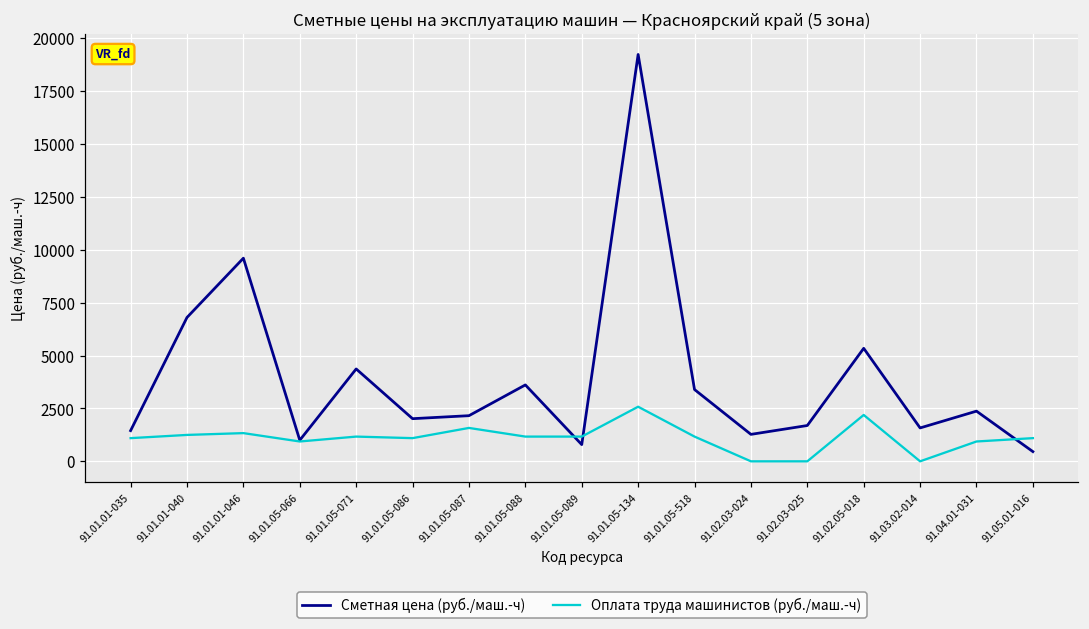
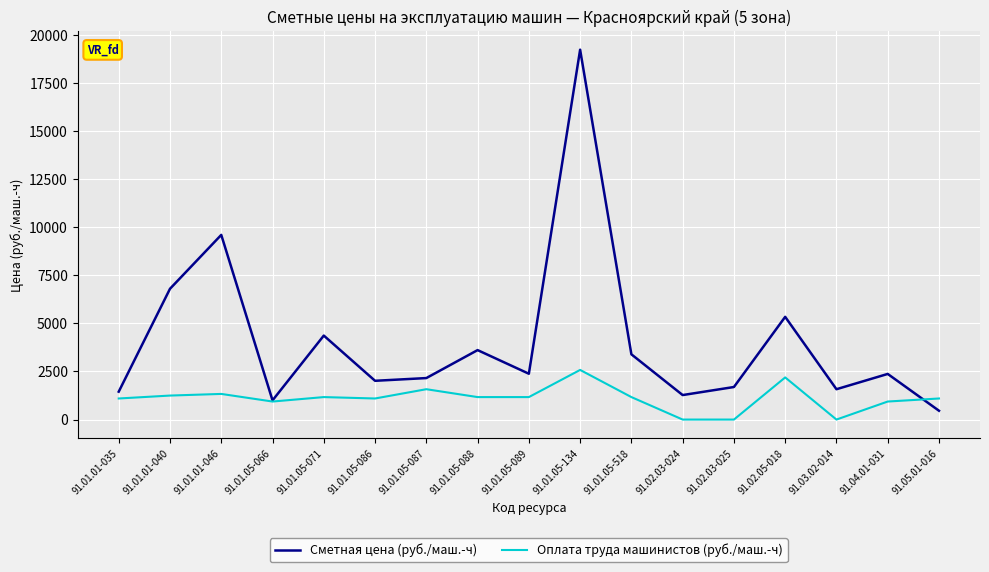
Сметная цена (руб./маш.-ч), 91.01.05-089: 800 -> 2400
